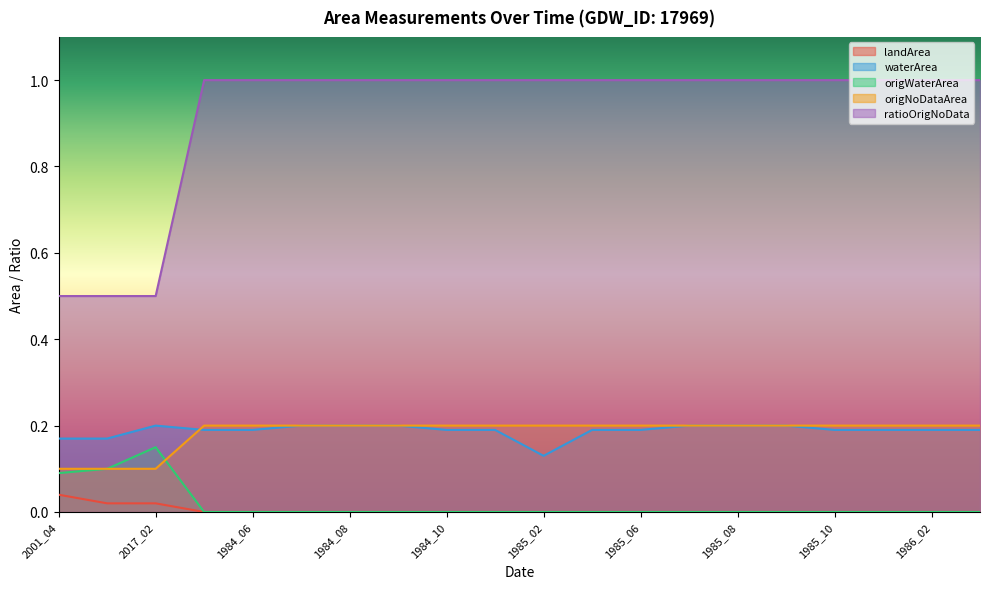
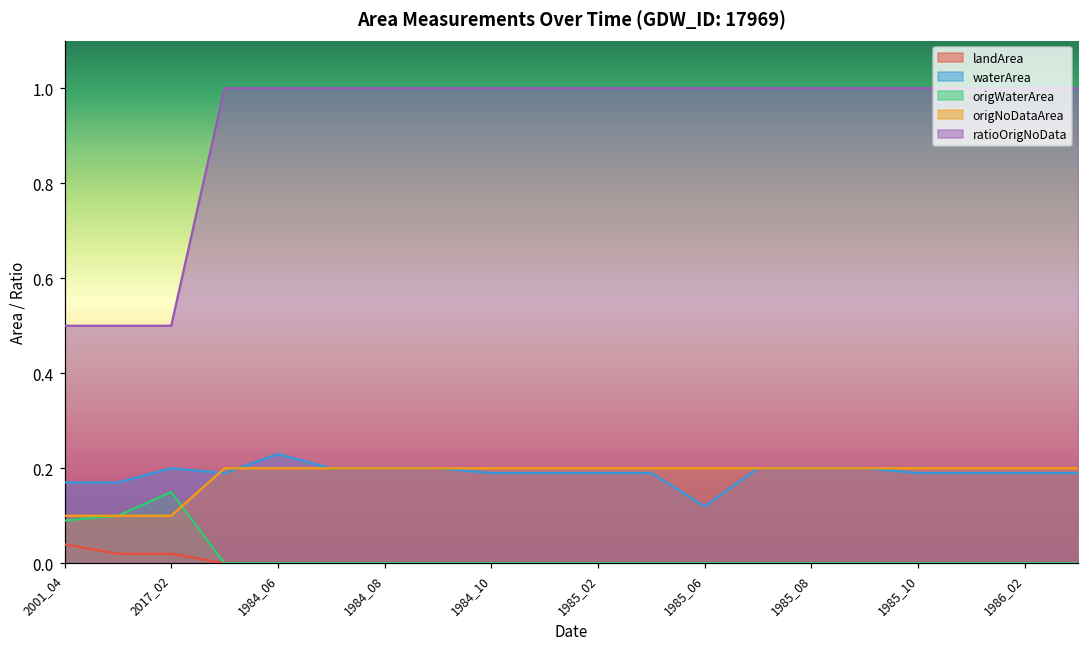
waterArea, 1984_06: 0.19 -> 0.23
waterArea, 1985_02: 0.13 -> 0.19
waterArea, 1985_06: 0.19 -> 0.12
